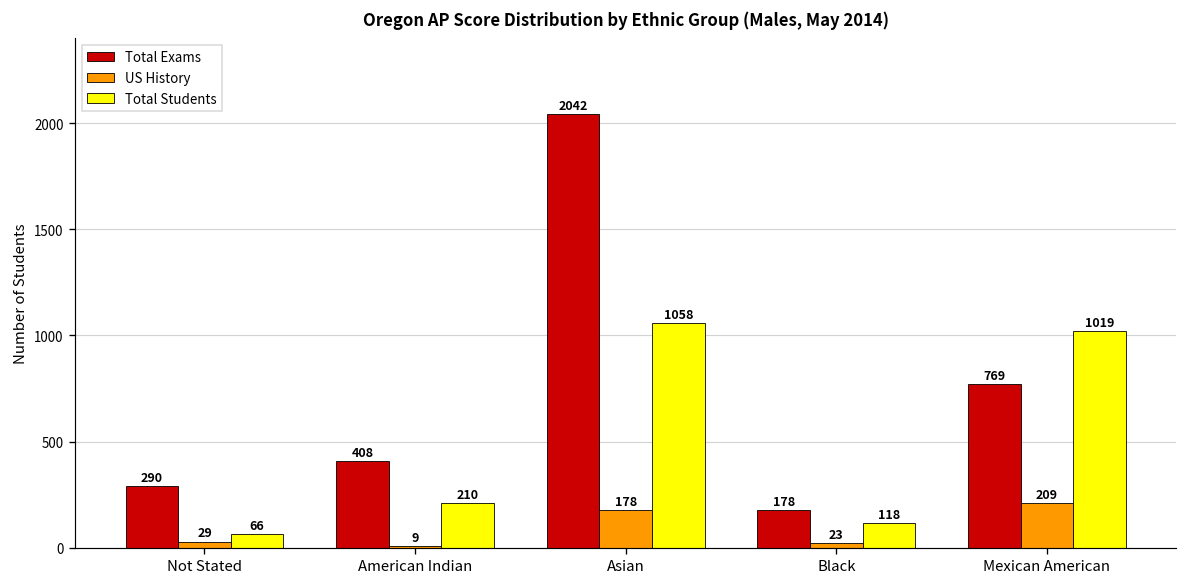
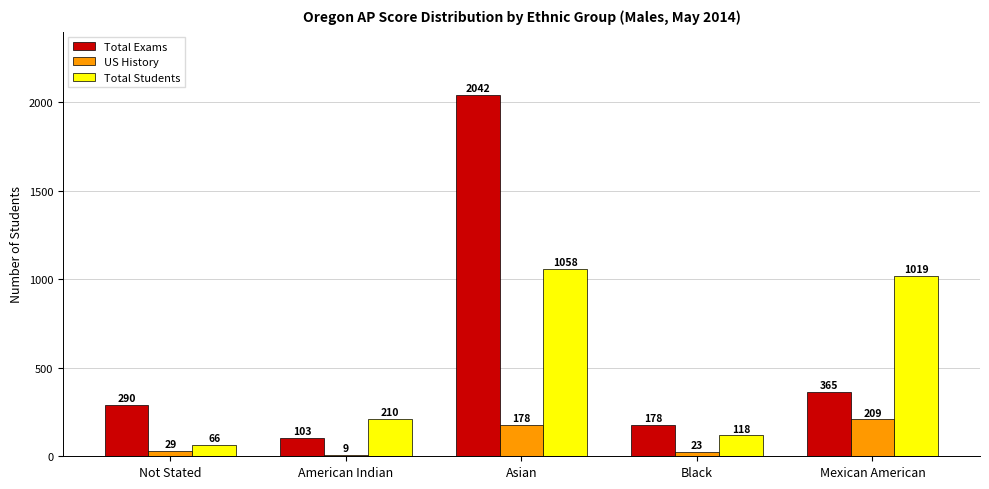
Total Exams, American Indian: 408 -> 103
Total Exams, Mexican American: 769 -> 365
